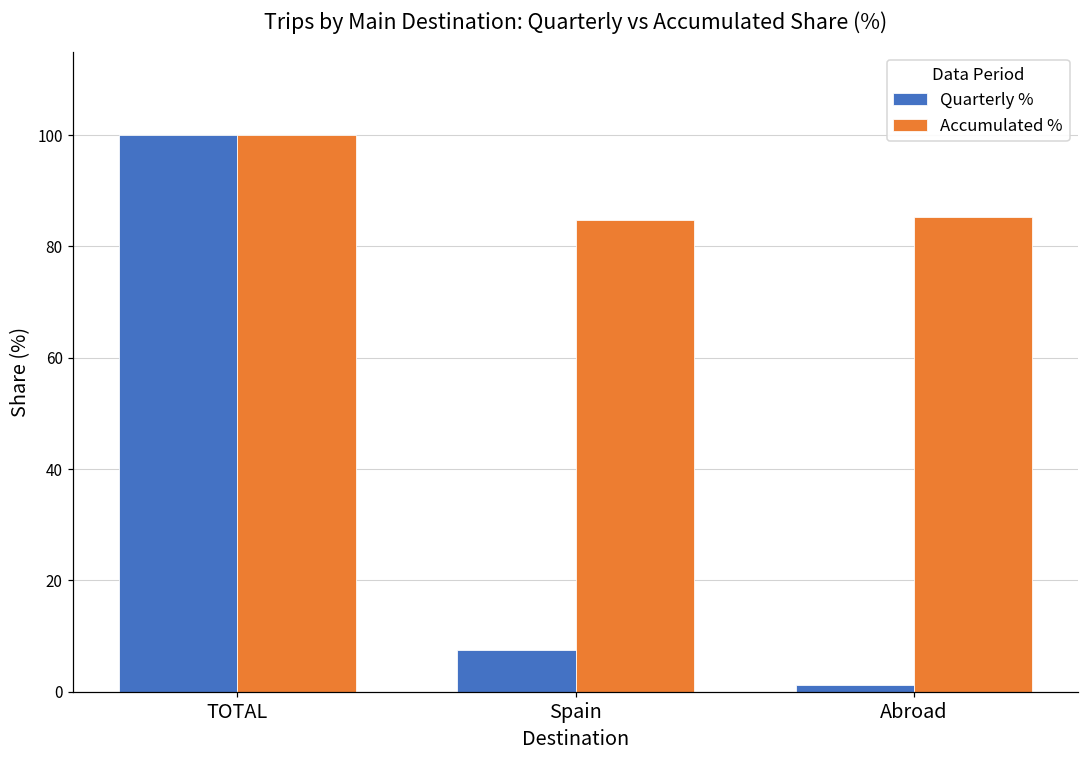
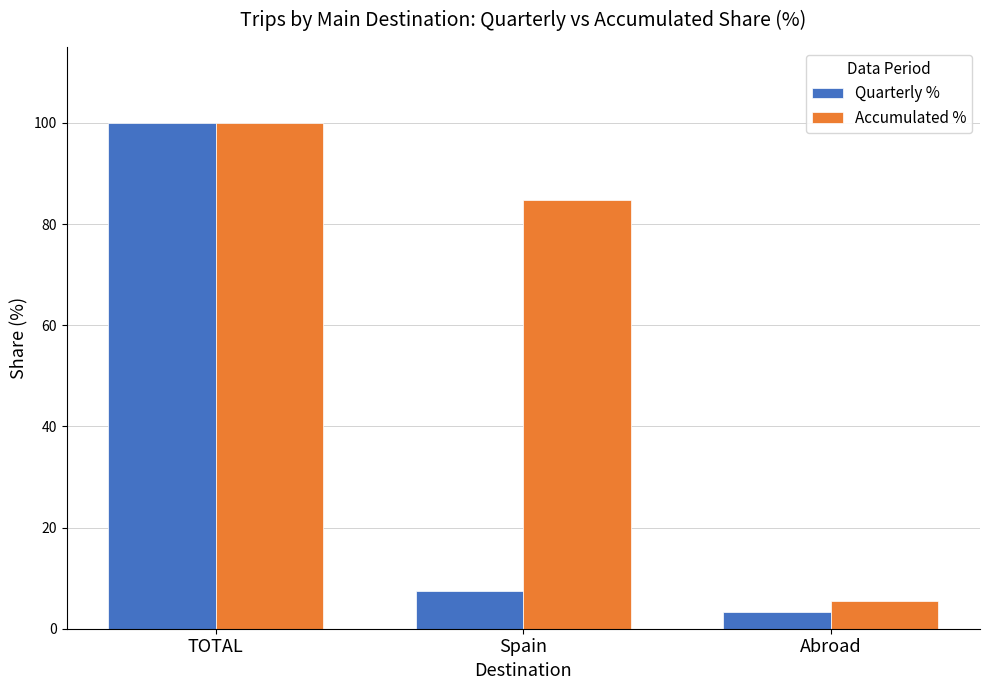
Quarterly %, Abroad: 1 -> 3
Accumulated %, Abroad: 85 -> 6
